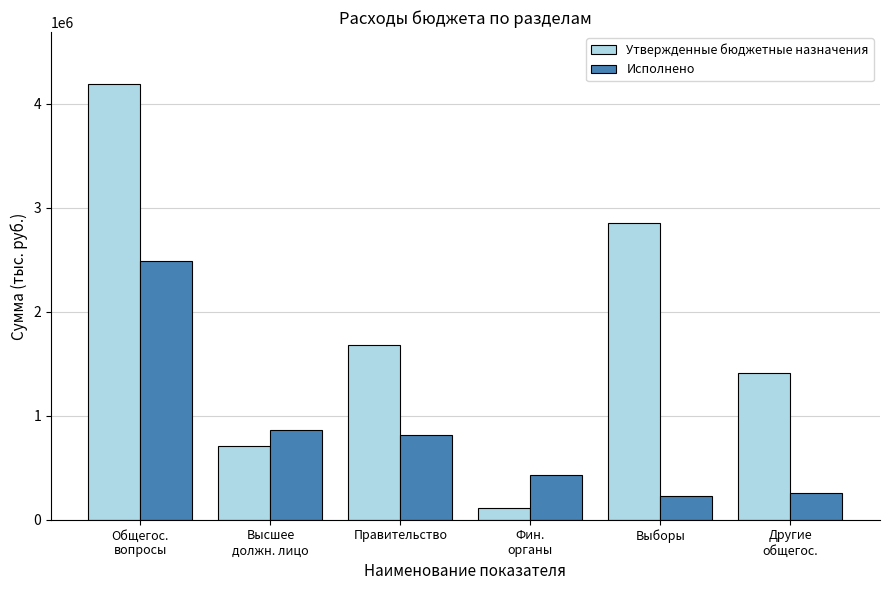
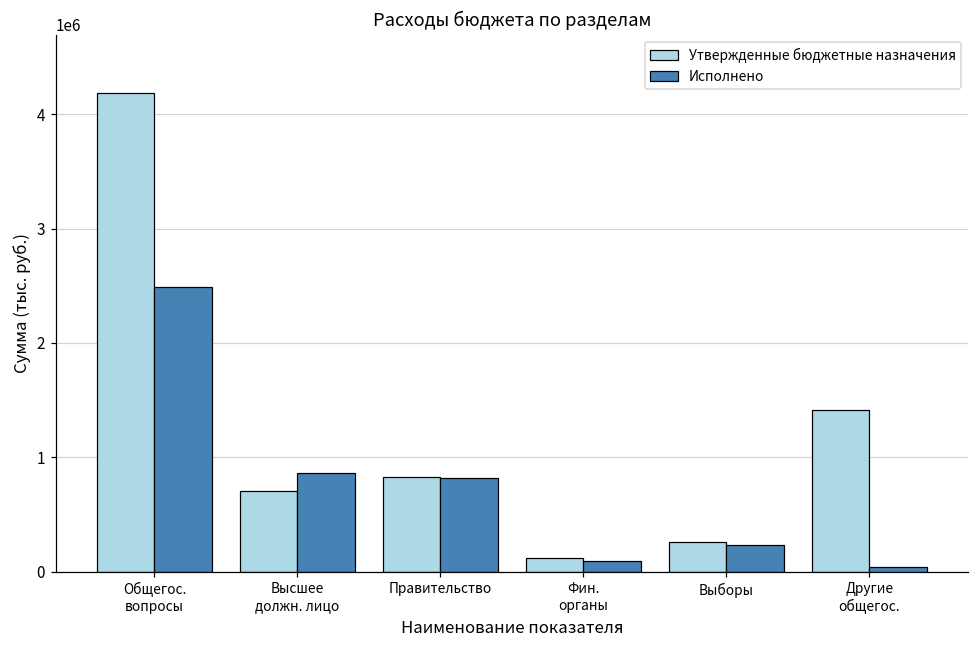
Утвержденные бюджетные назначения, Правительство: 1680000 -> 830000
Исполнено, Фин. органы: 430000 -> 90000
Утвержденные бюджетные назначения, Выборы: 2850000 -> 260000
Исполнено, Другие общегос.: 250000 -> 40000
